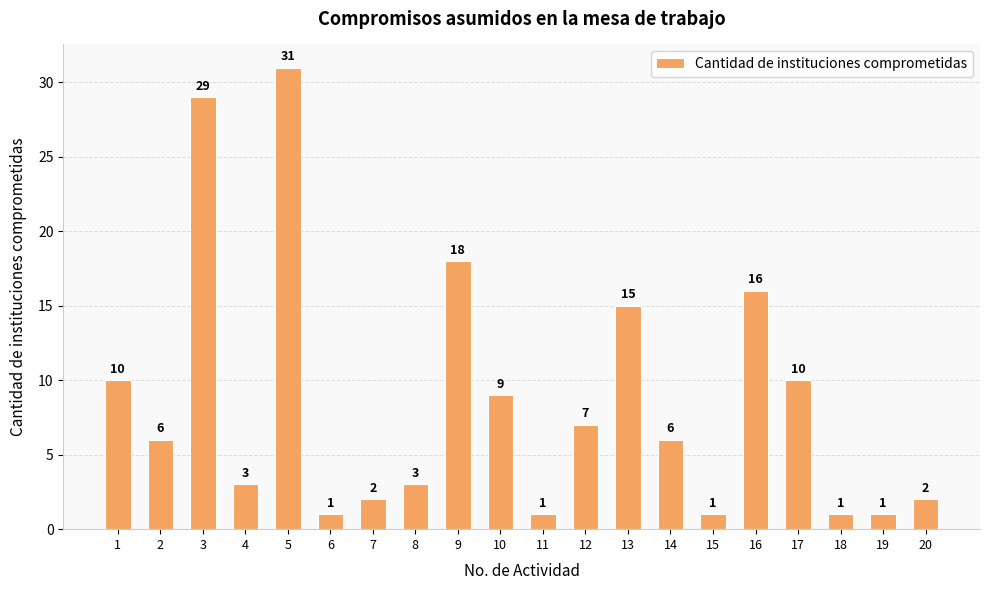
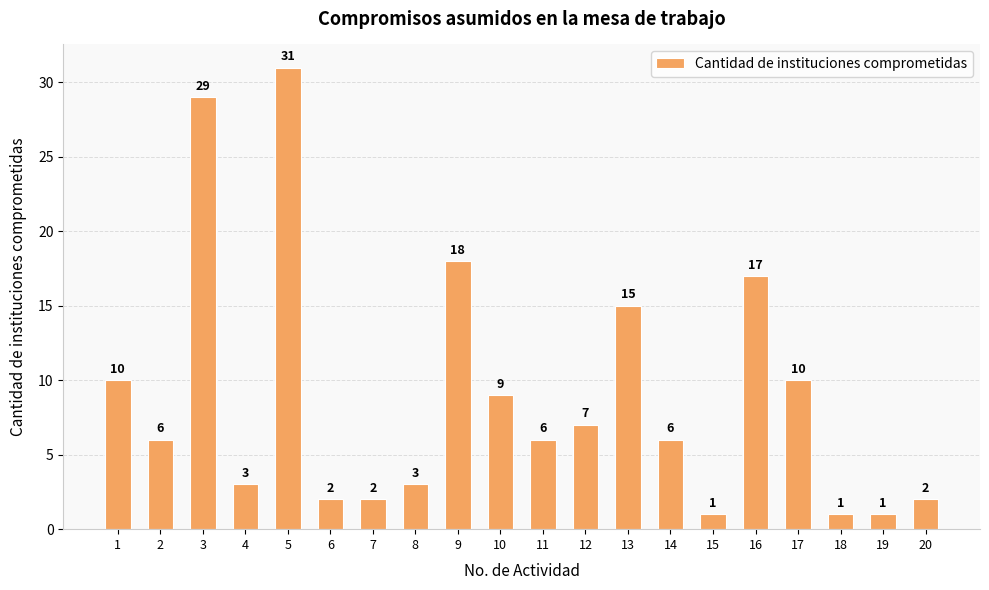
6: 1 -> 2
11: 1 -> 6
16: 16 -> 17
